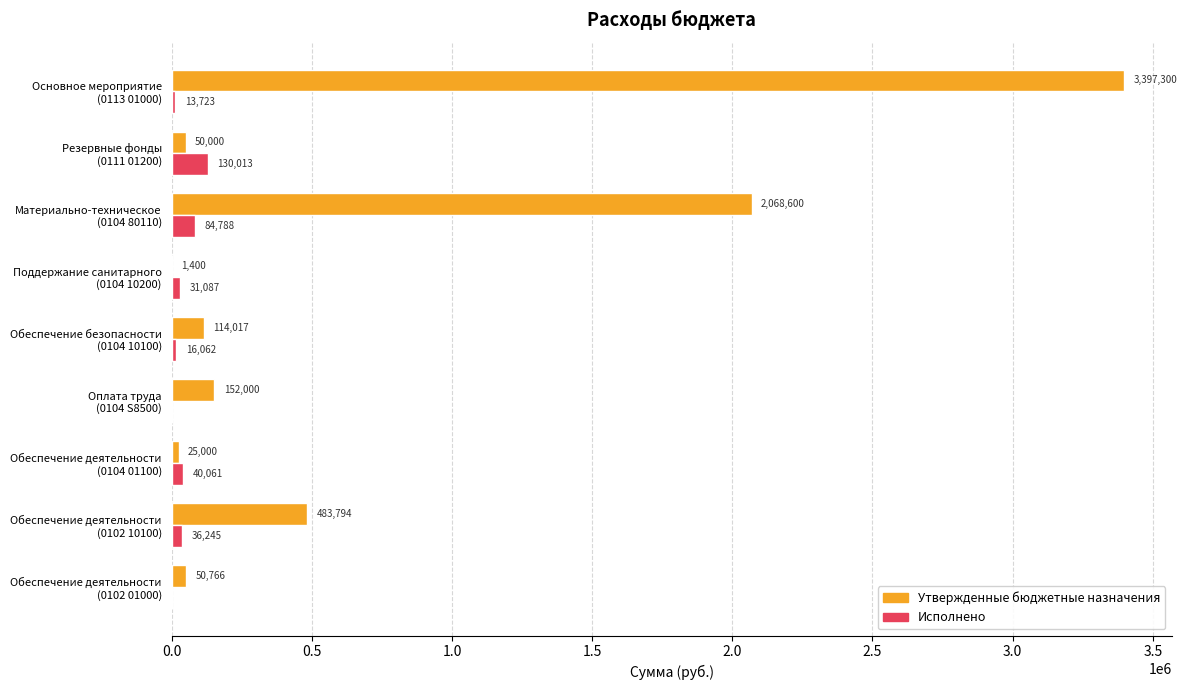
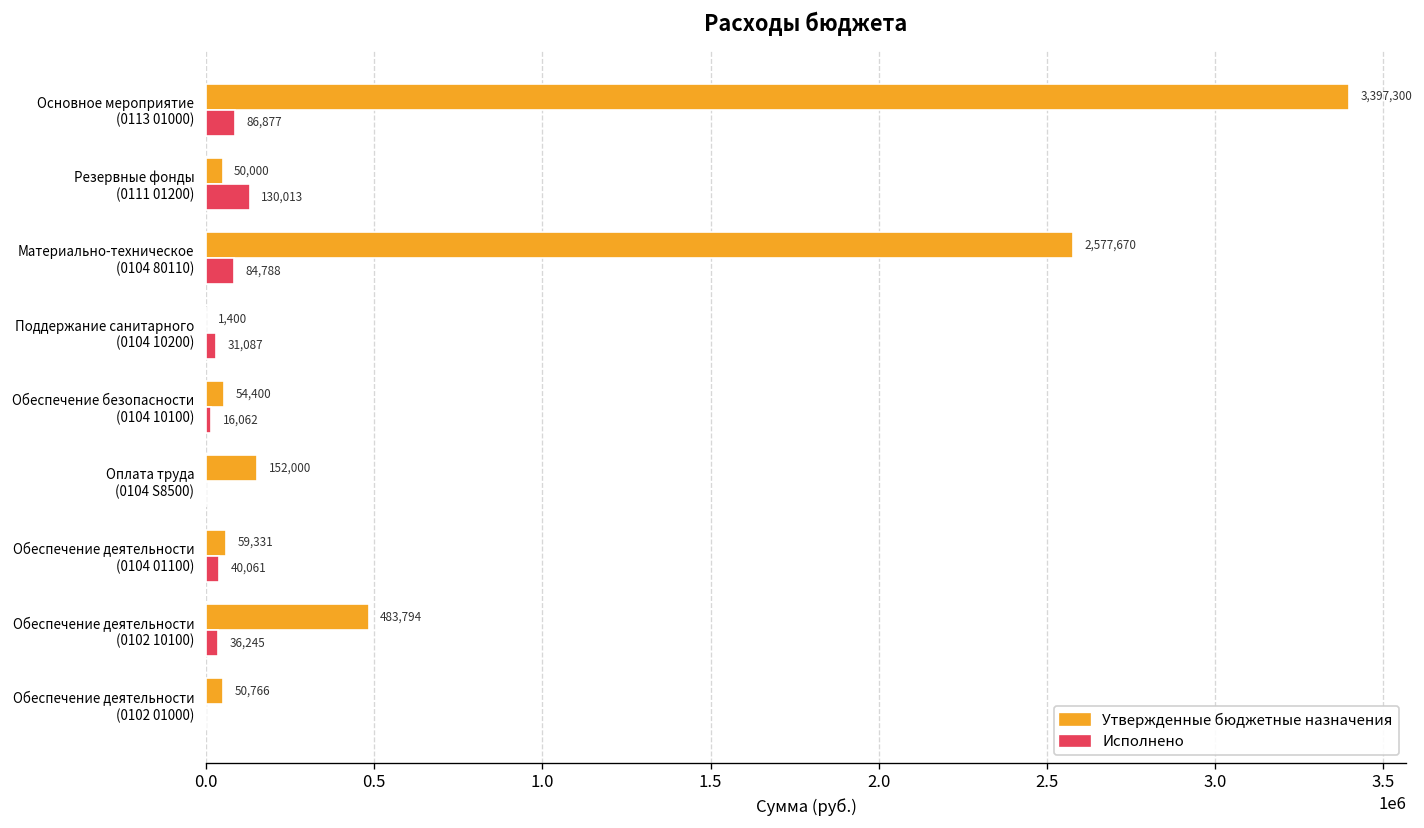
Исполнено, Основное мероприятие (0113 01000): 13,723 -> 86,877
Утвержденные бюджетные назначения, Материально-техническое (0104 80110): 2,068,600 -> 2,577,670
Утвержденные бюджетные назначения, Обеспечение безопасности (0104 10100): 114,017 -> 54,400
Утвержденные бюджетные назначения, Обеспечение деятельности (0104 01100): 25,000 -> 59,331
